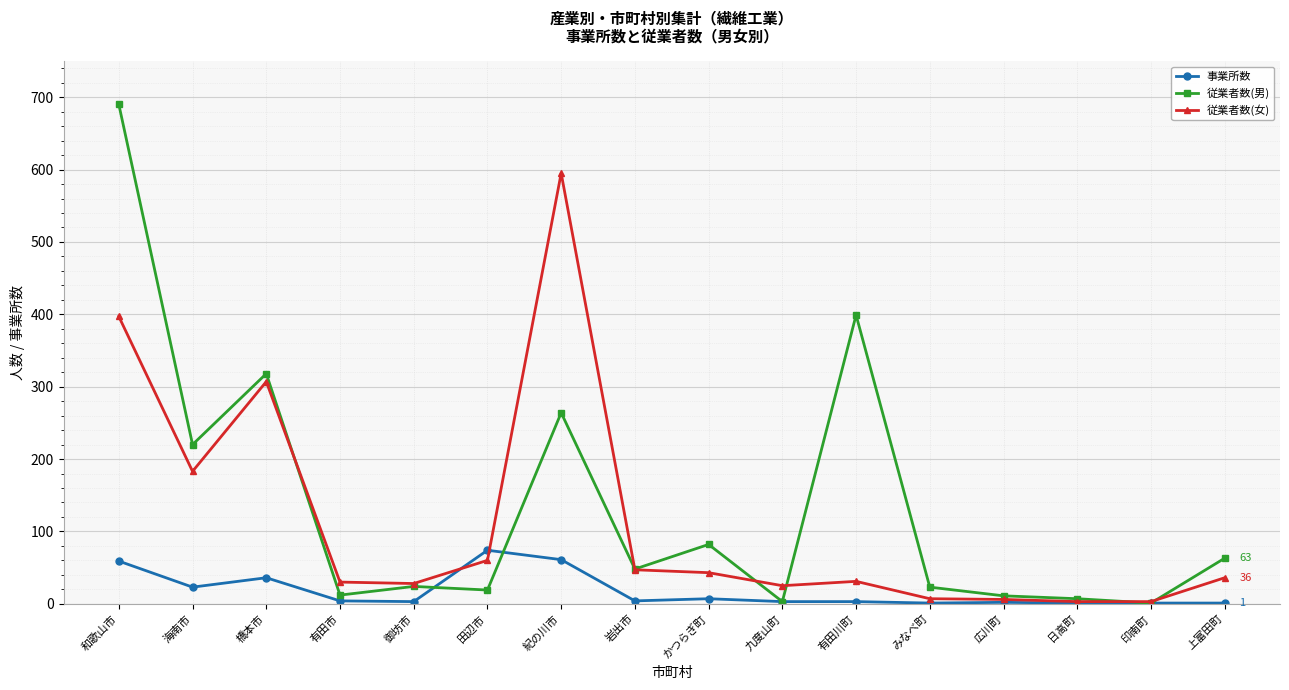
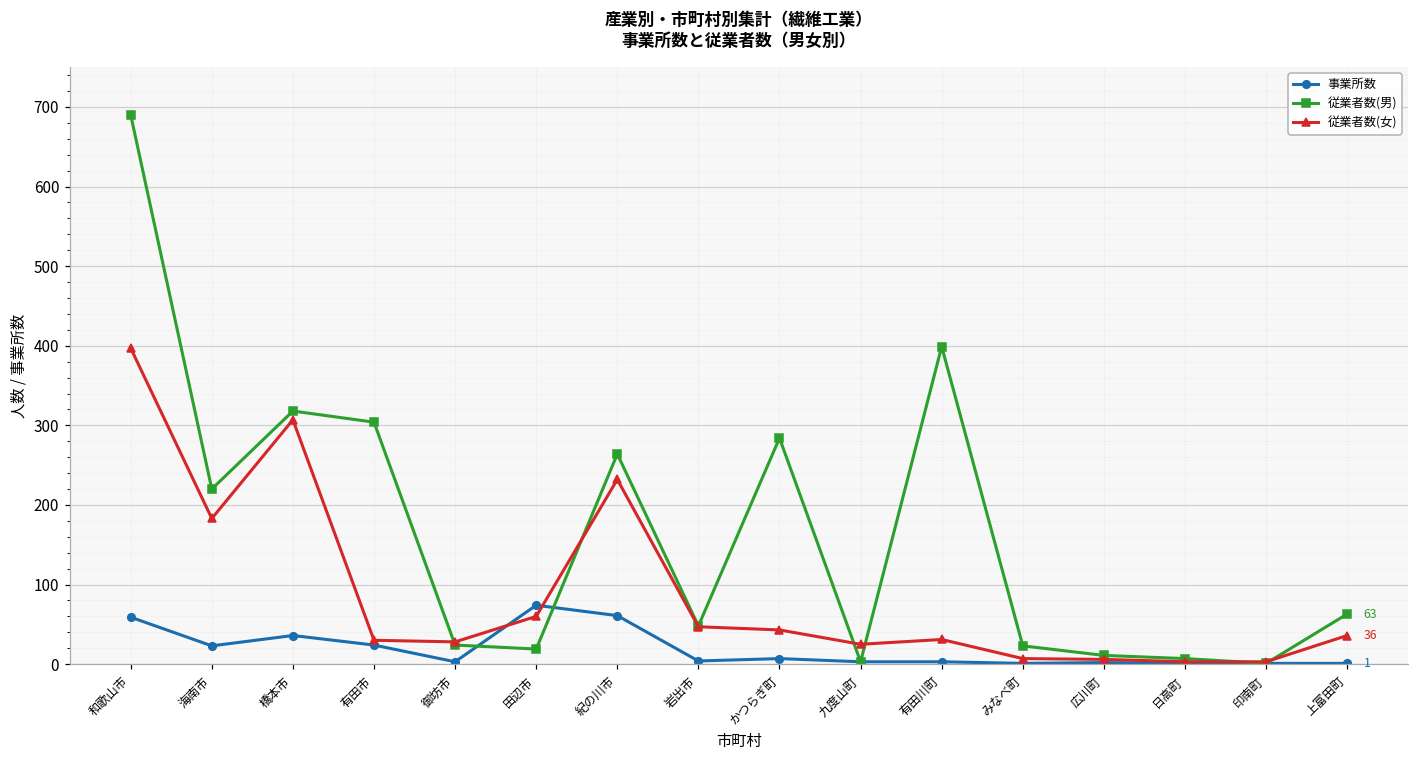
事業所数, 有田市: 0 -> 20
従業者数(男), 有田市: 10 -> 300
従業者数(女), 紀の川市: 600 -> 230
従業者数(男), かつらぎ町: 80 -> 280
